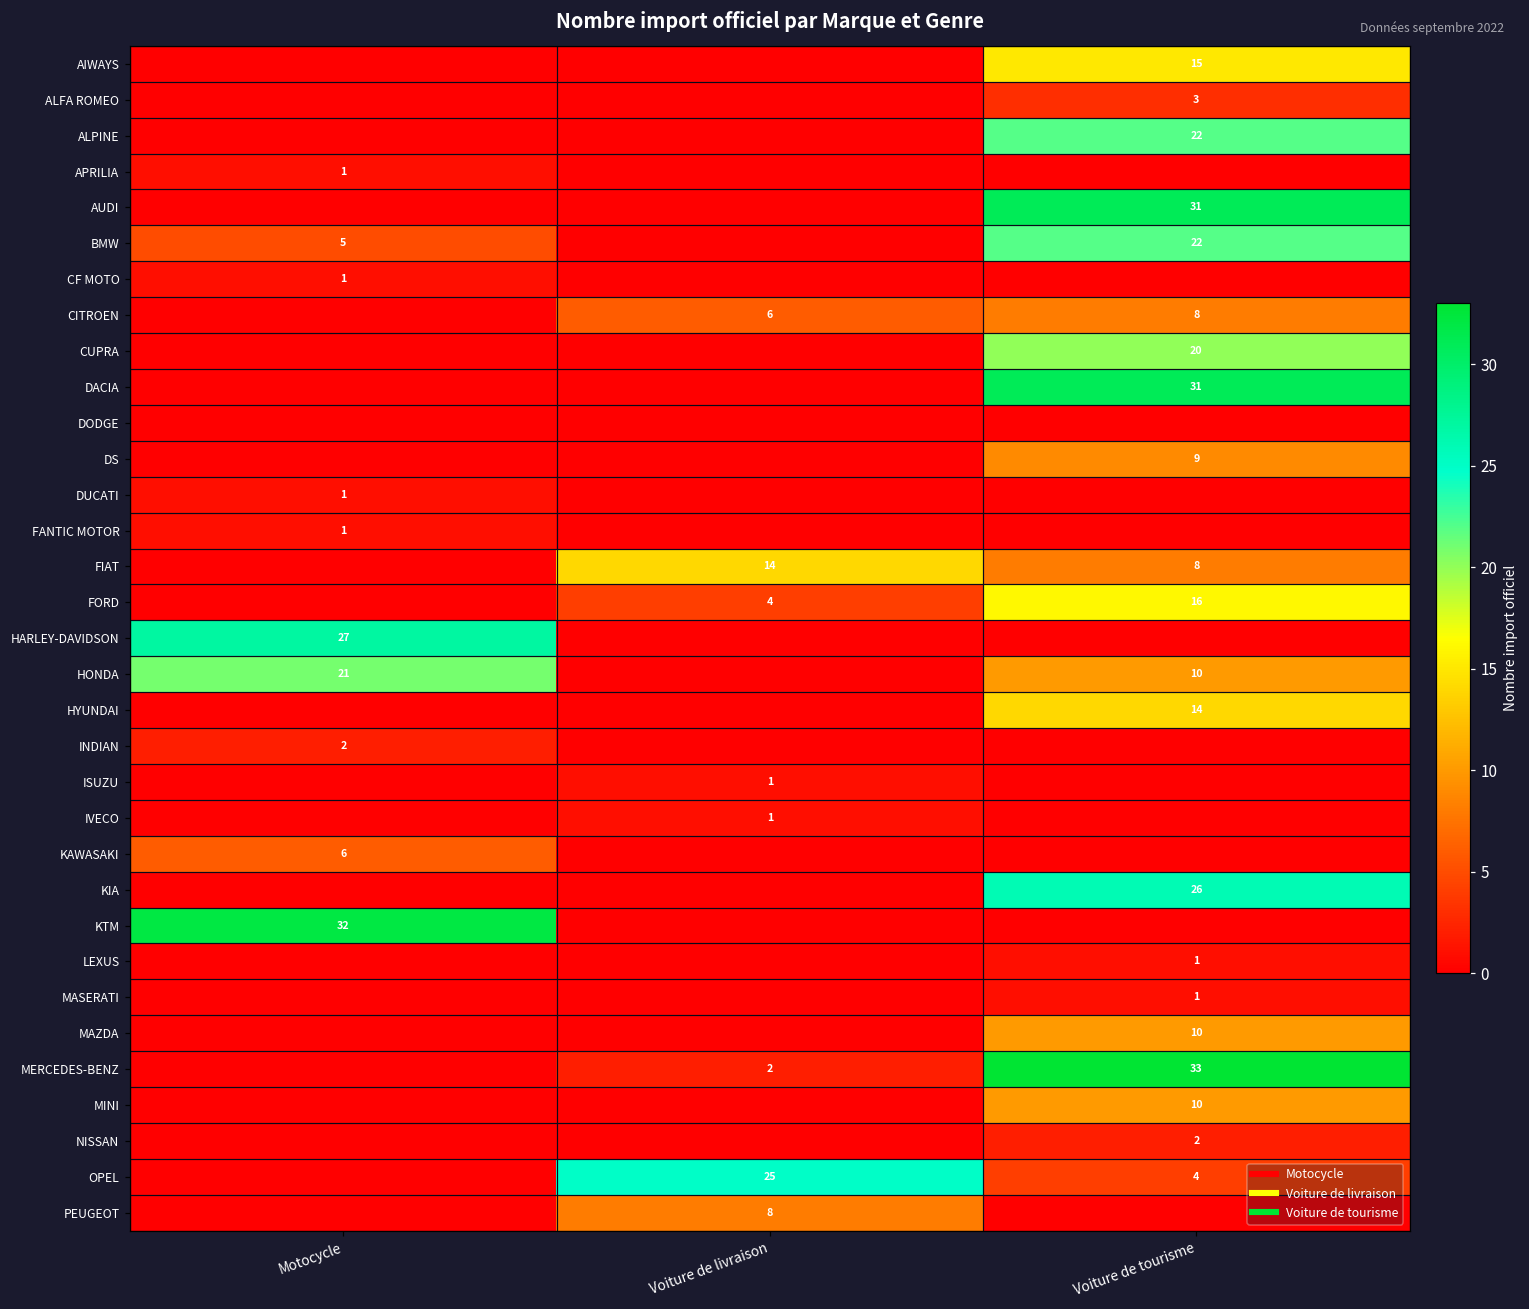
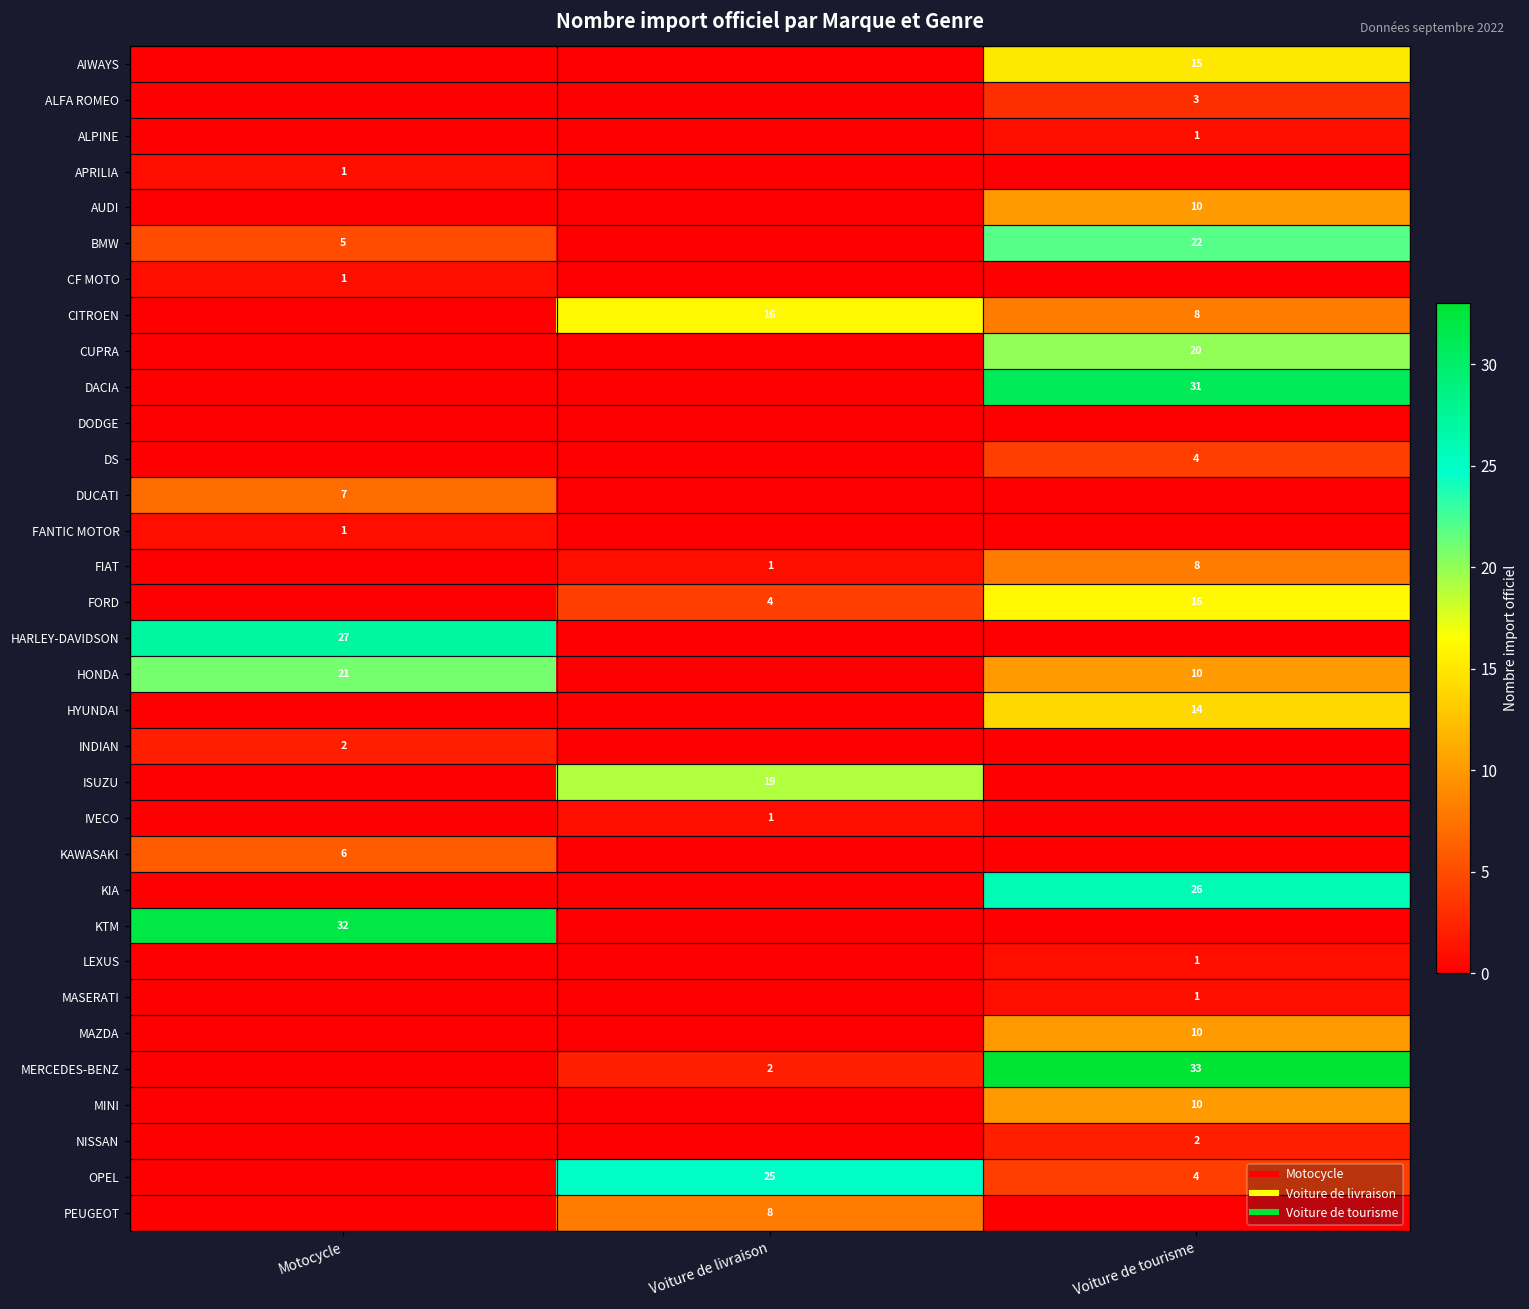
ALPINE, Voiture de tourisme: 22 -> 1
AUDI, Voiture de tourisme: 31 -> 10
CITROEN, Voiture de livraison: 6 -> 16
DS, Voiture de tourisme: 9 -> 4
DUCATI, Motocycle: 1 -> 7
FIAT, Voiture de livraison: 14 -> 1
ISUZU, Voiture de livraison: 1 -> 19
